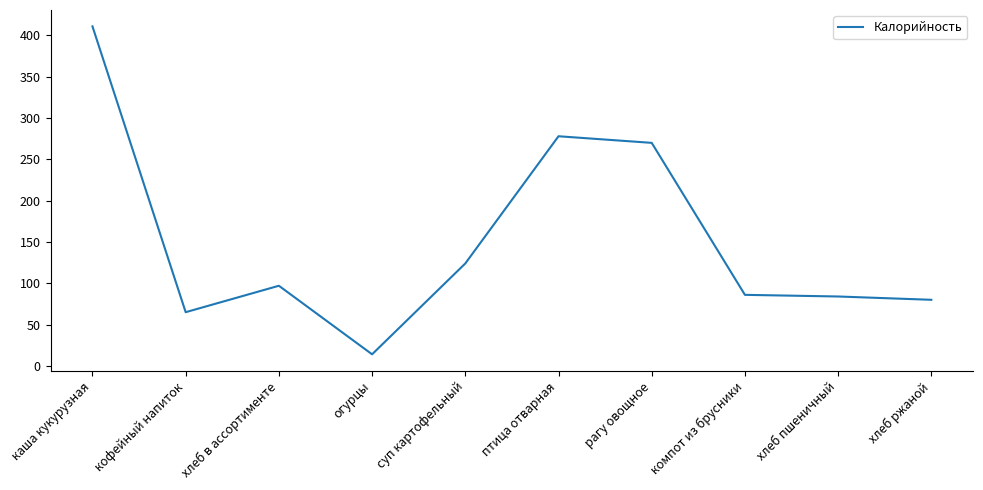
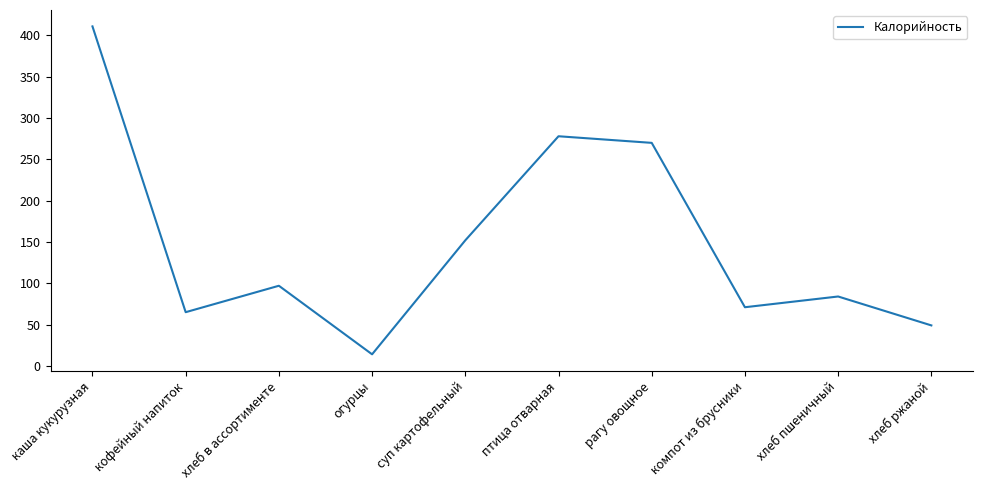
суп картофельный: 120 -> 150
компот из брусники: 90 -> 70
хлеб ржаной: 80 -> 50
